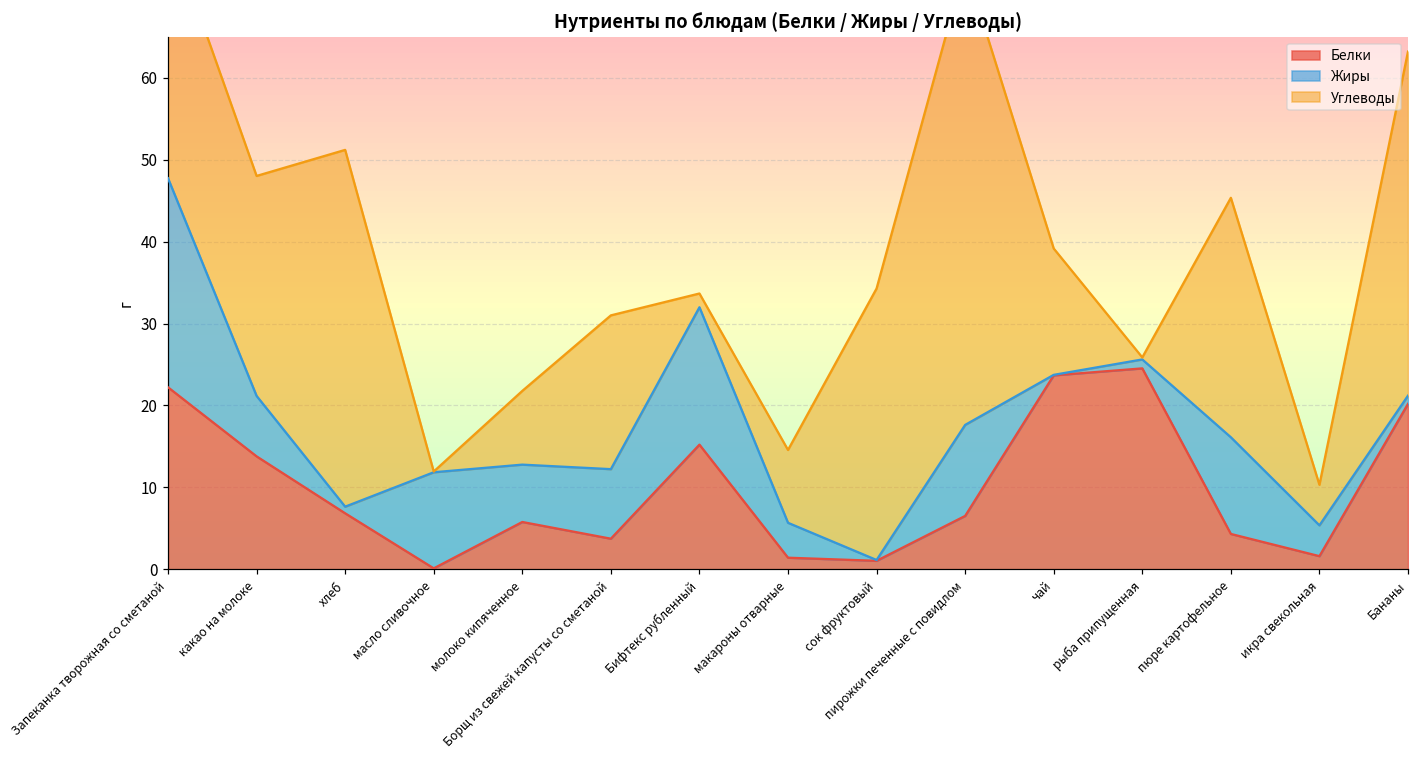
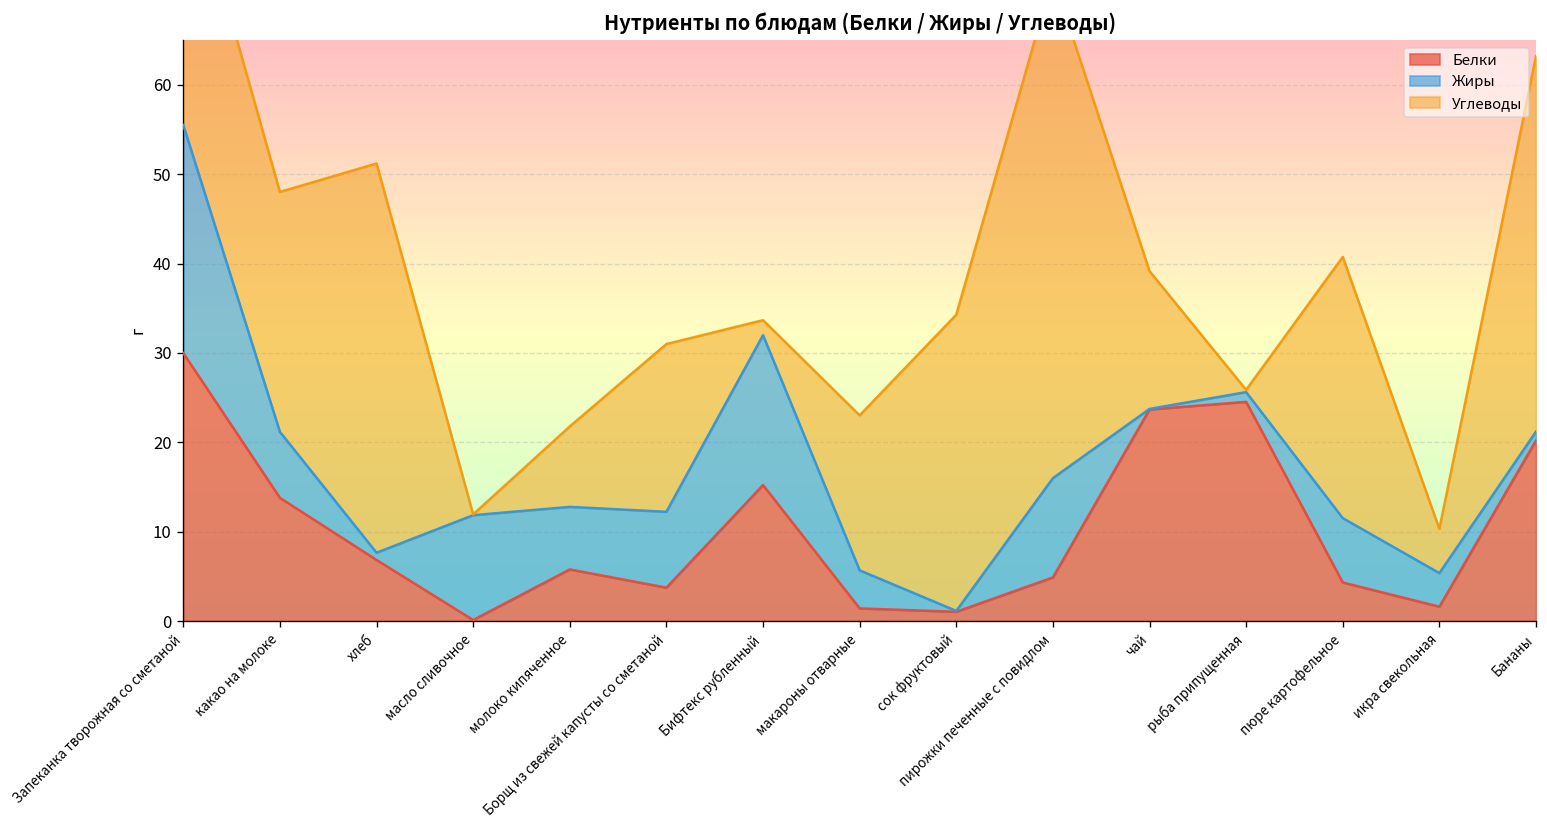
Белки, Запеканка творожная со сметаной: 22 -> 30
Углеводы, макароны отварные: 9 -> 17
Белки, пирожки печенные с повидлом: 7 -> 5
Жиры, пюре картофельное: 12 -> 7
